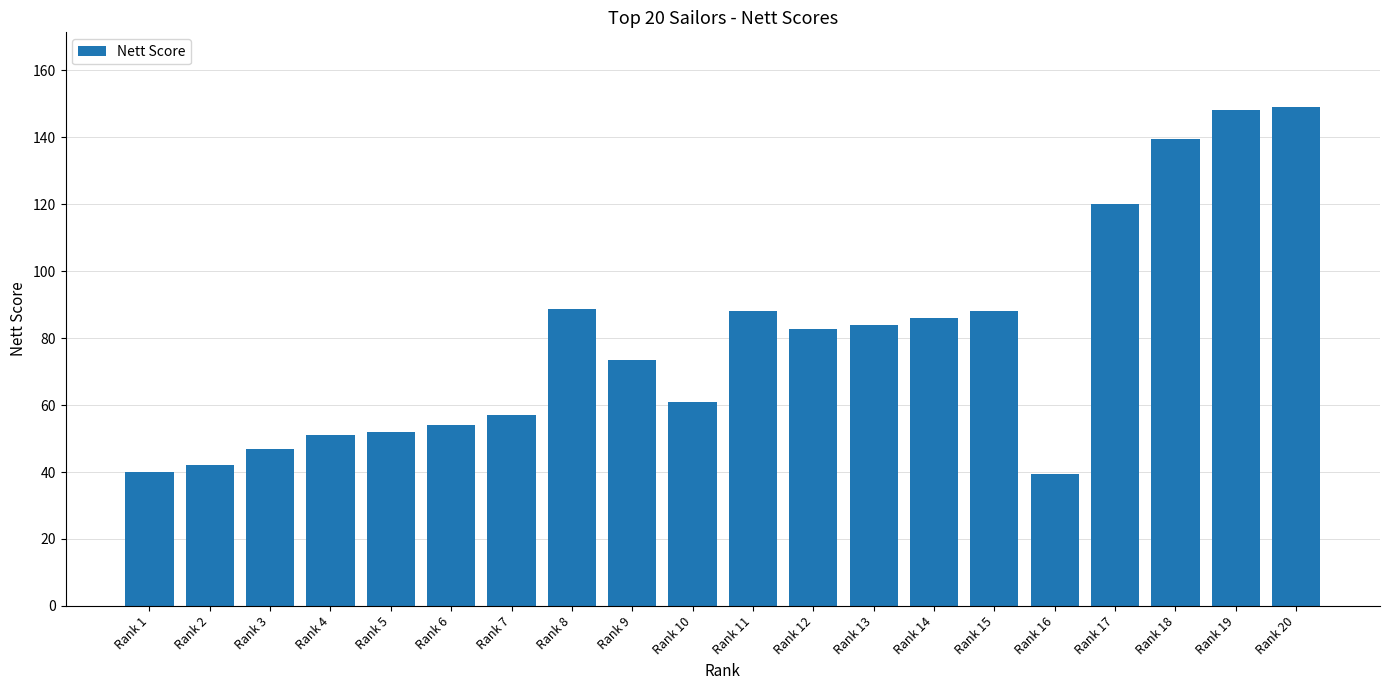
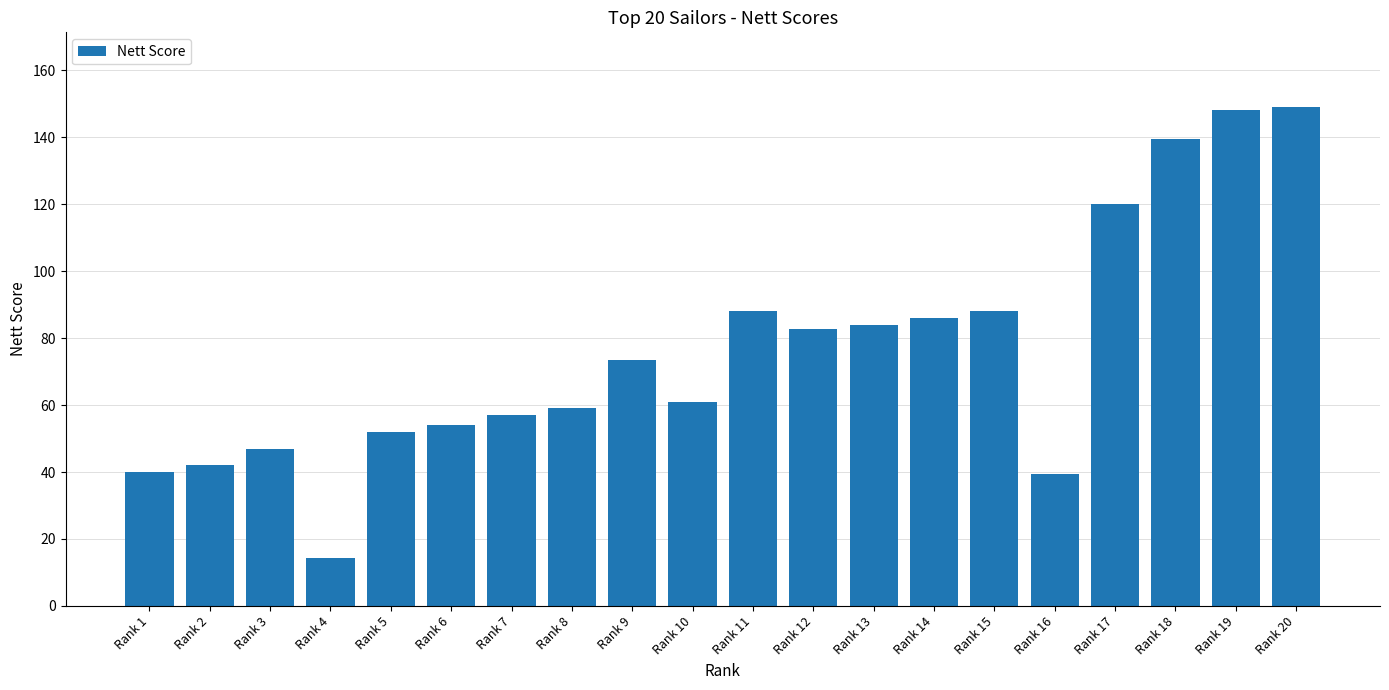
Rank 4: 51 -> 14
Rank 8: 89 -> 59
